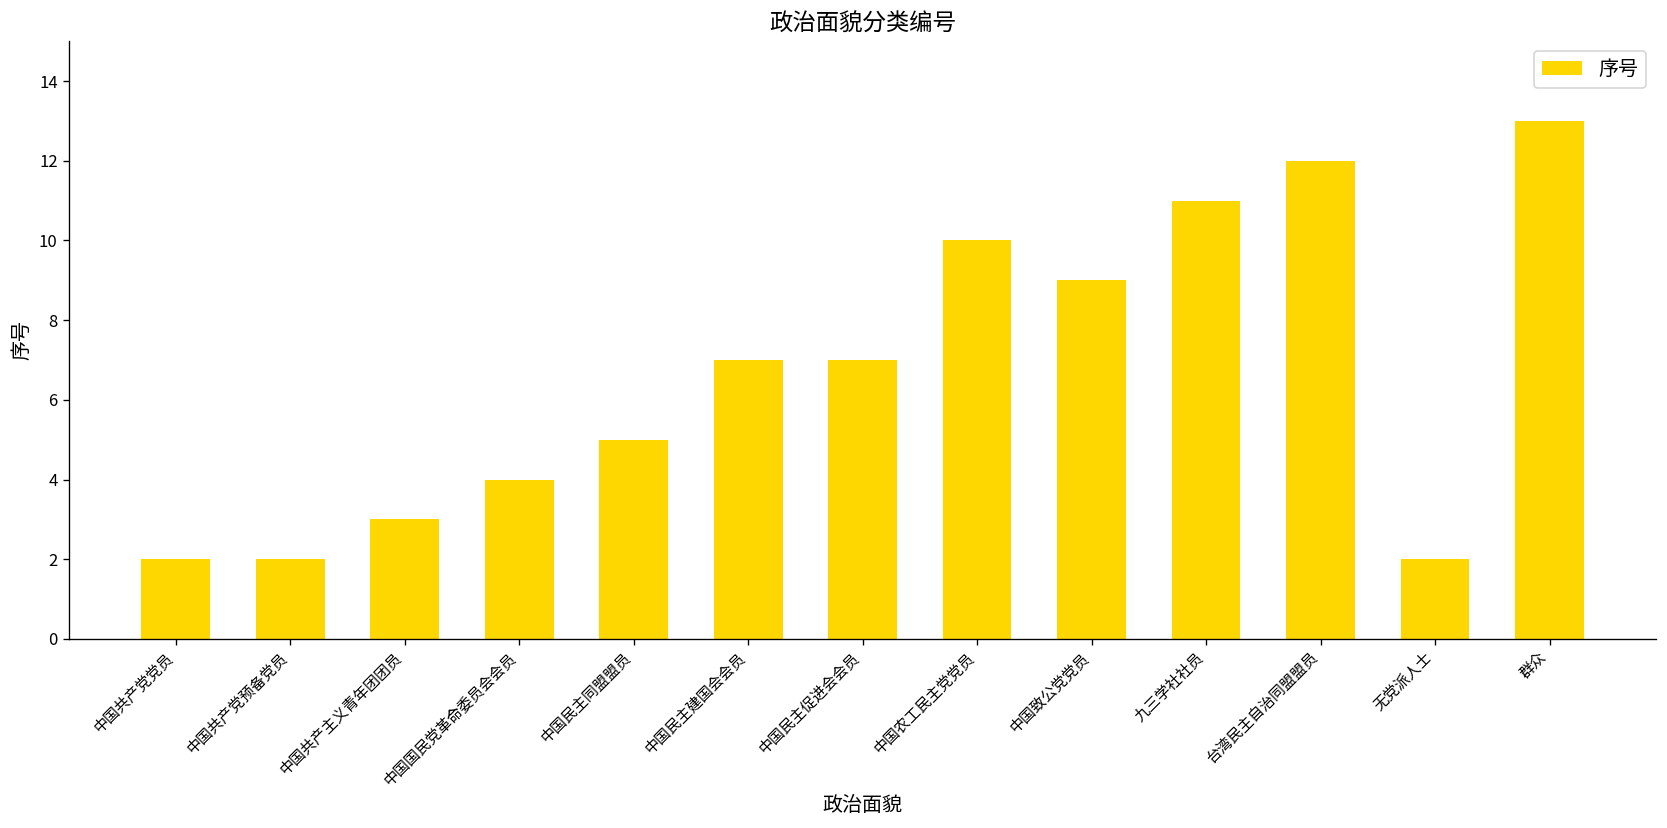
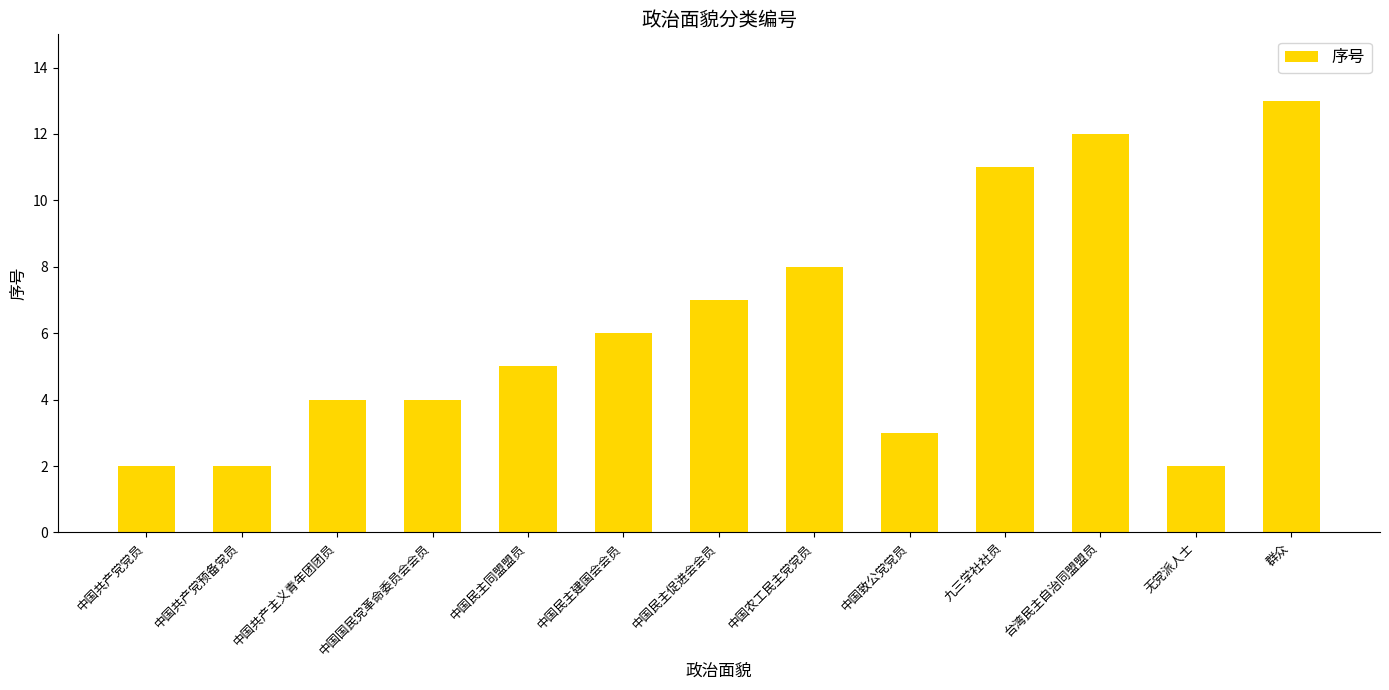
中国共产主义青年团团员: 3 -> 4
中国民主建国会会员: 7 -> 6
中国农工民主党党员: 10 -> 8
中国致公党党员: 9 -> 3
